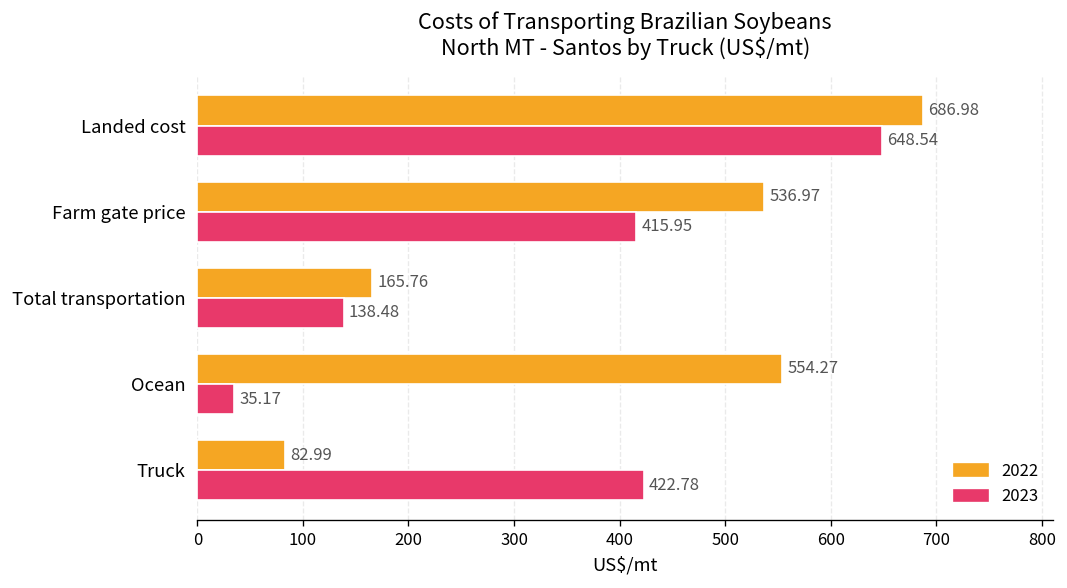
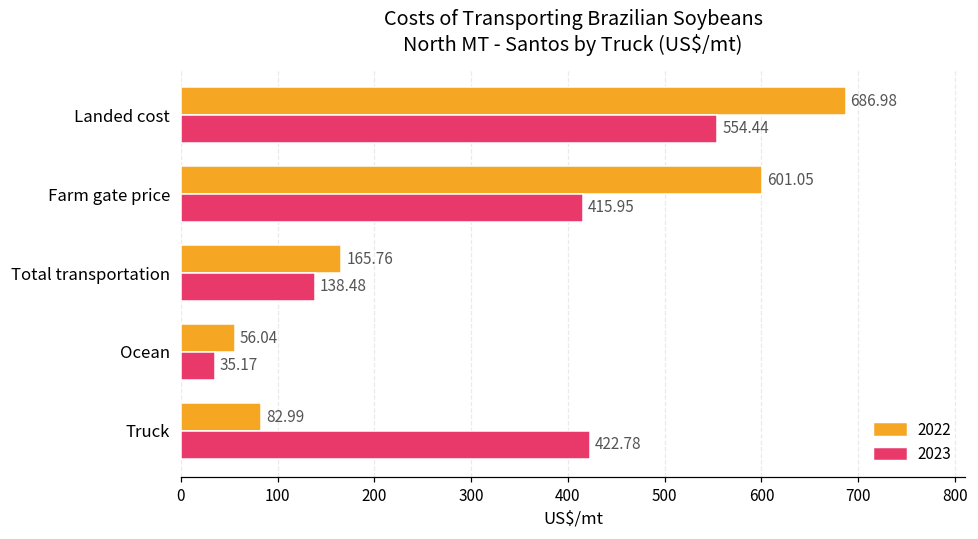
2023, Landed cost: 648.54 -> 554.44
2022, Farm gate price: 536.97 -> 601.05
2022, Ocean: 554.27 -> 56.04
